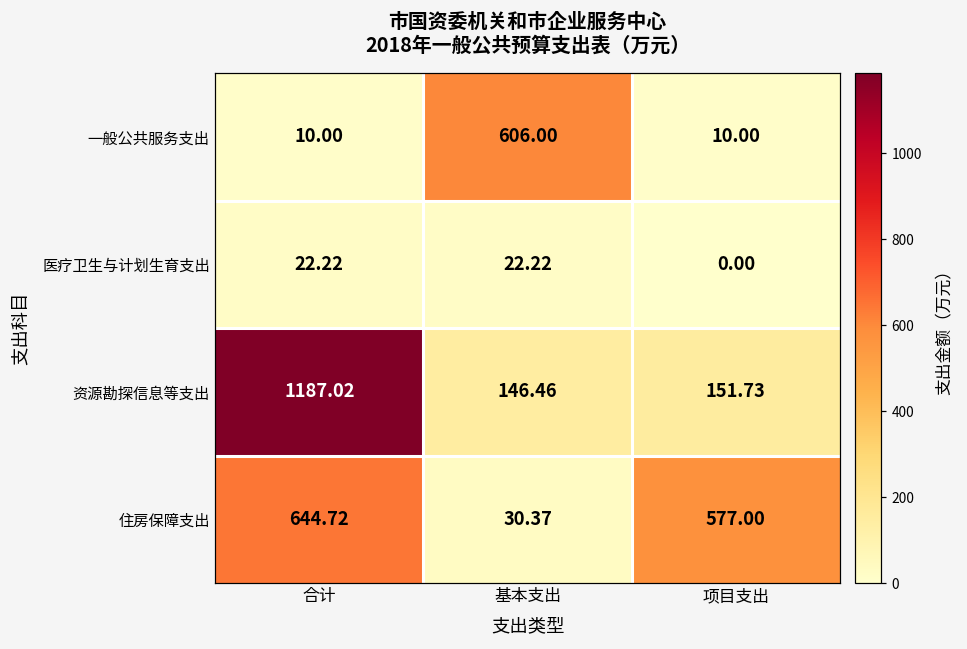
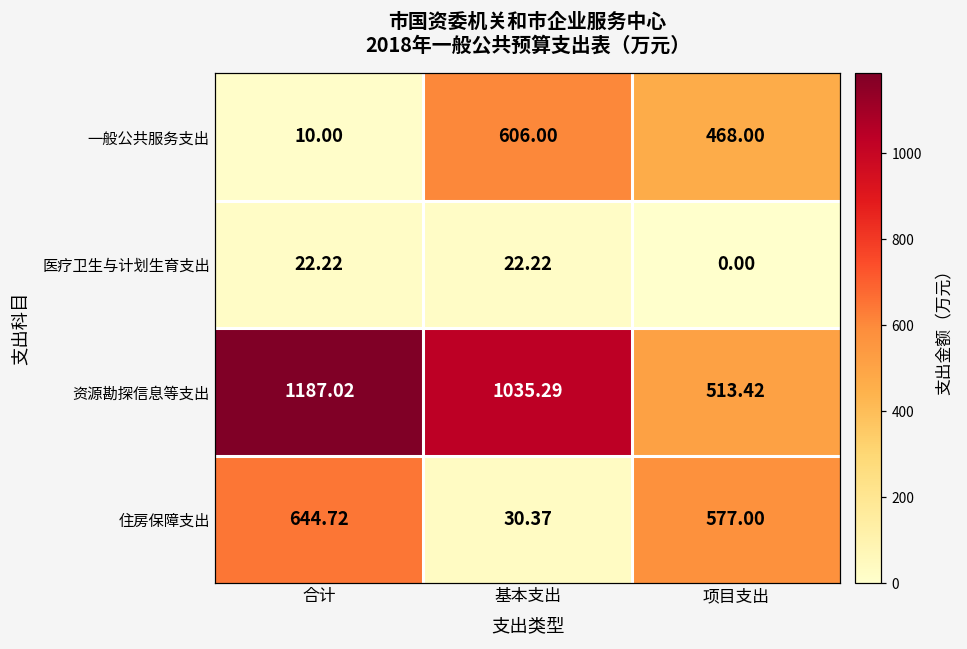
一般公共服务支出, 项目支出: 10.00 -> 468.00
资源勘探信息等支出, 基本支出: 146.46 -> 1035.29
资源勘探信息等支出, 项目支出: 151.73 -> 513.42
